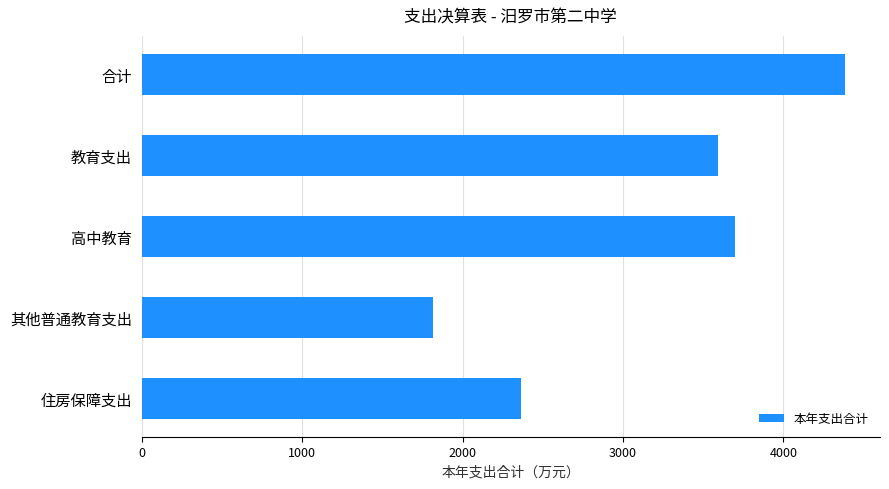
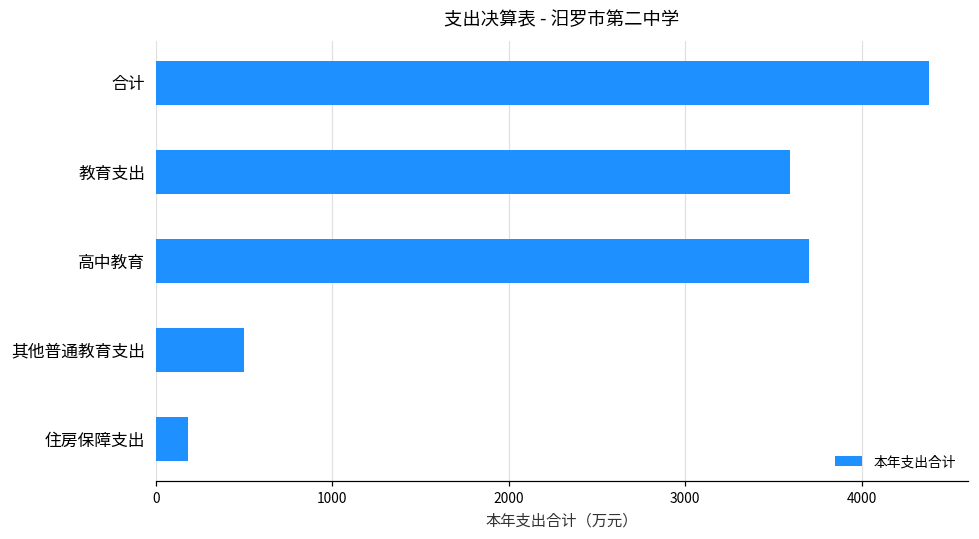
其他普通教育支出: 1810 -> 500
住房保障支出: 2360 -> 180
